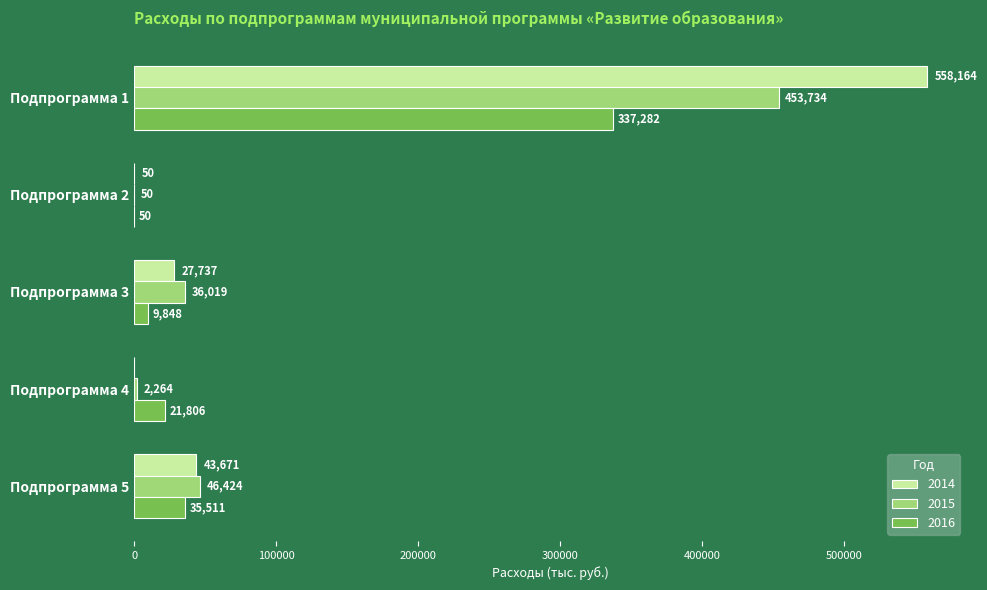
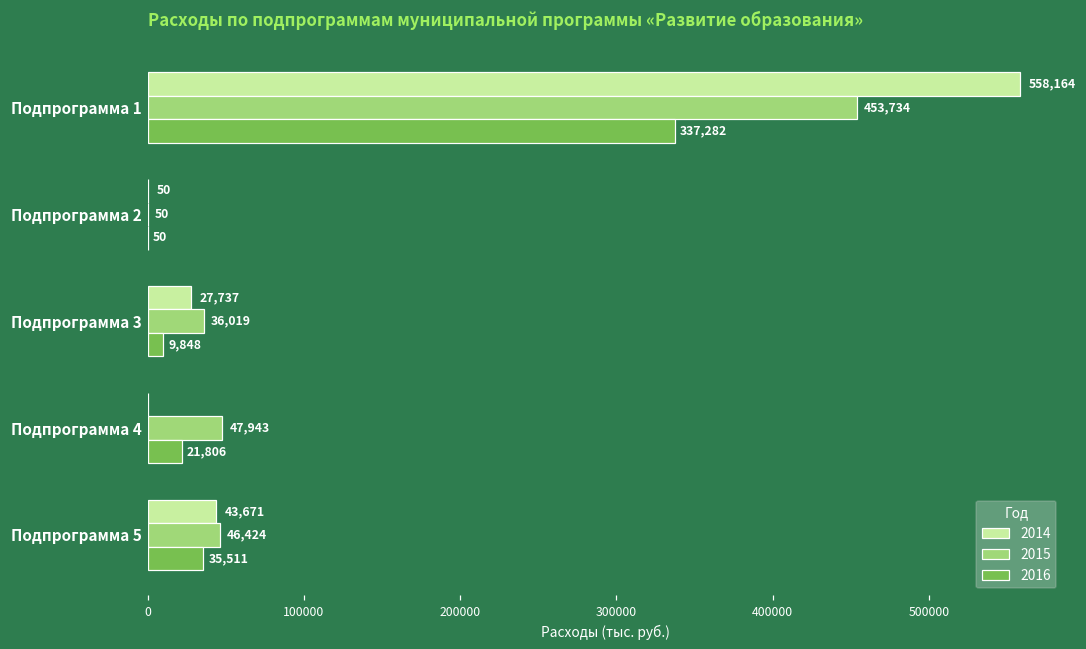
2015, Подпрограмма 4: 2,264 -> 47,943
